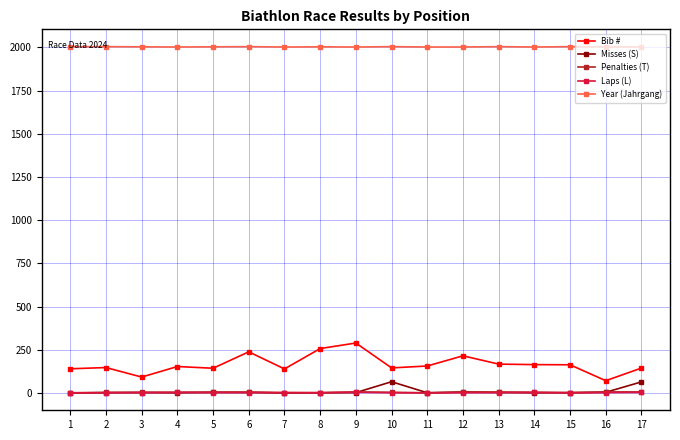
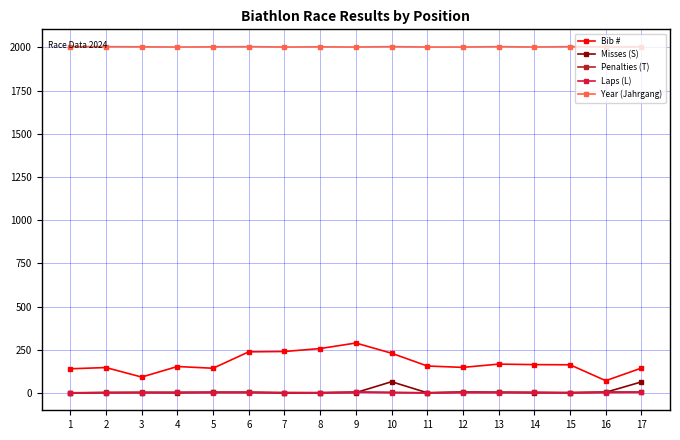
Bib #, 7: 140 -> 240
Bib #, 10: 150 -> 230
Bib #, 12: 220 -> 150
